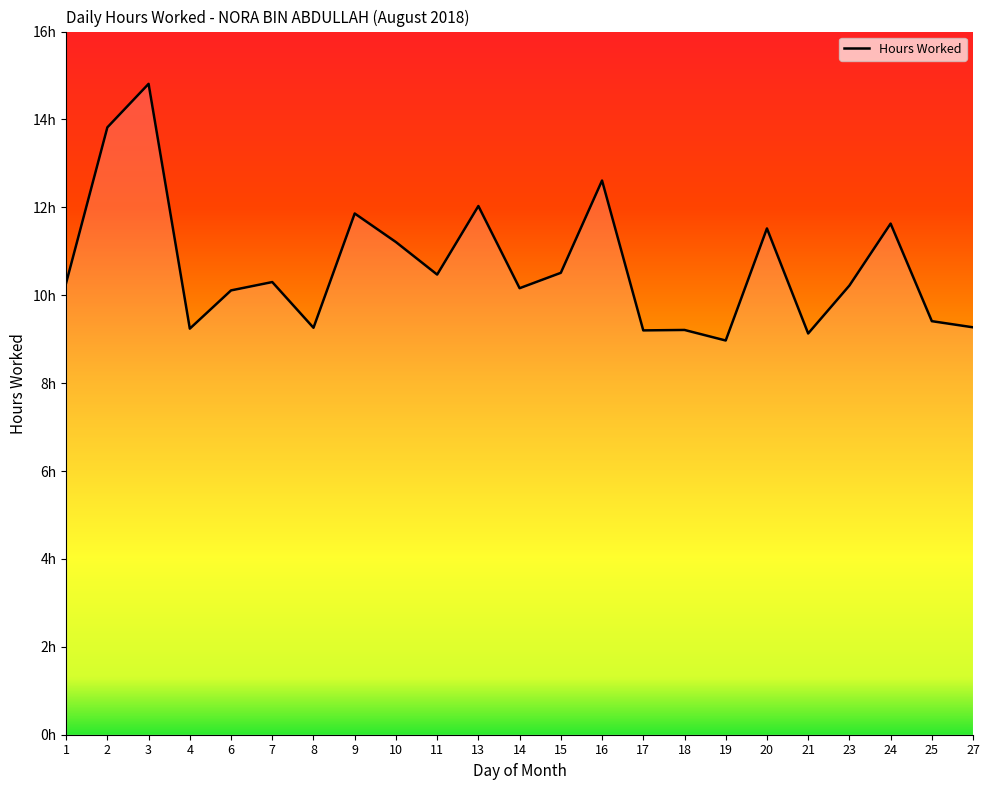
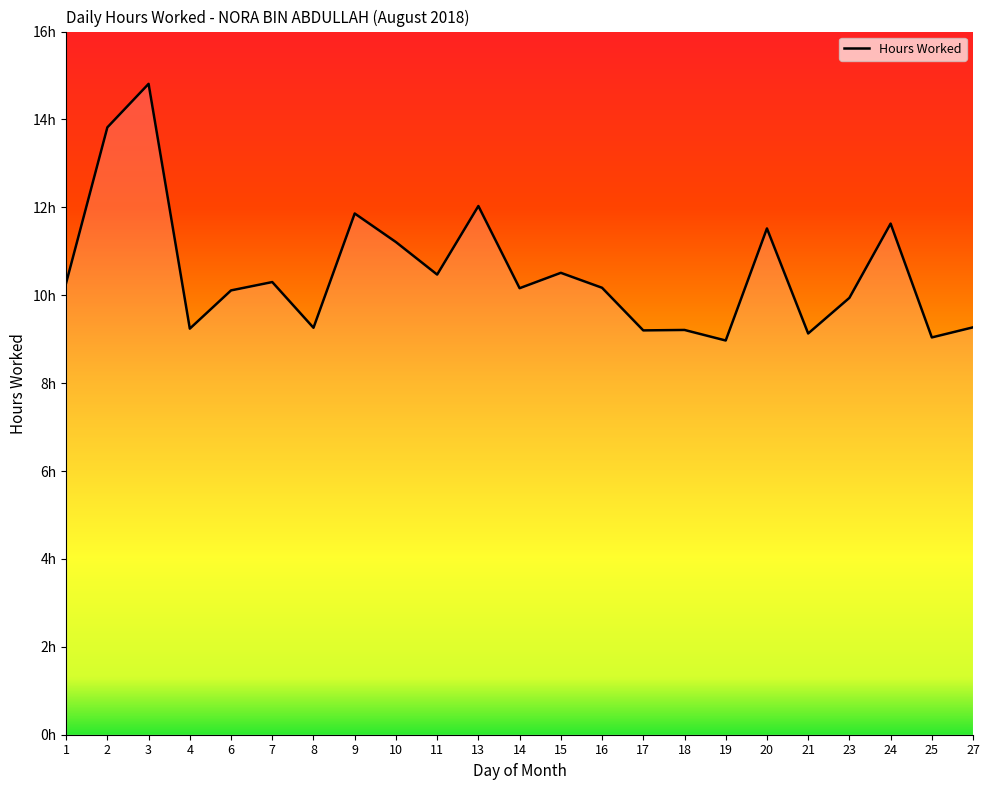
16: 12.6h -> 10.2h
23: 10.2h -> 9.9h
25: 9.4h -> 9.0h
